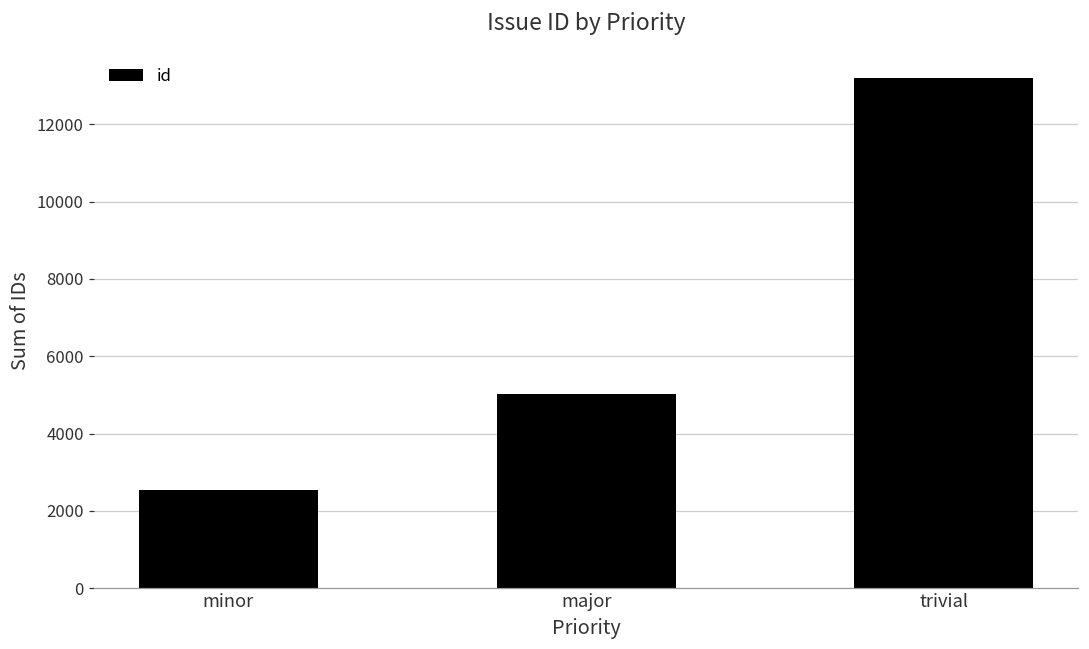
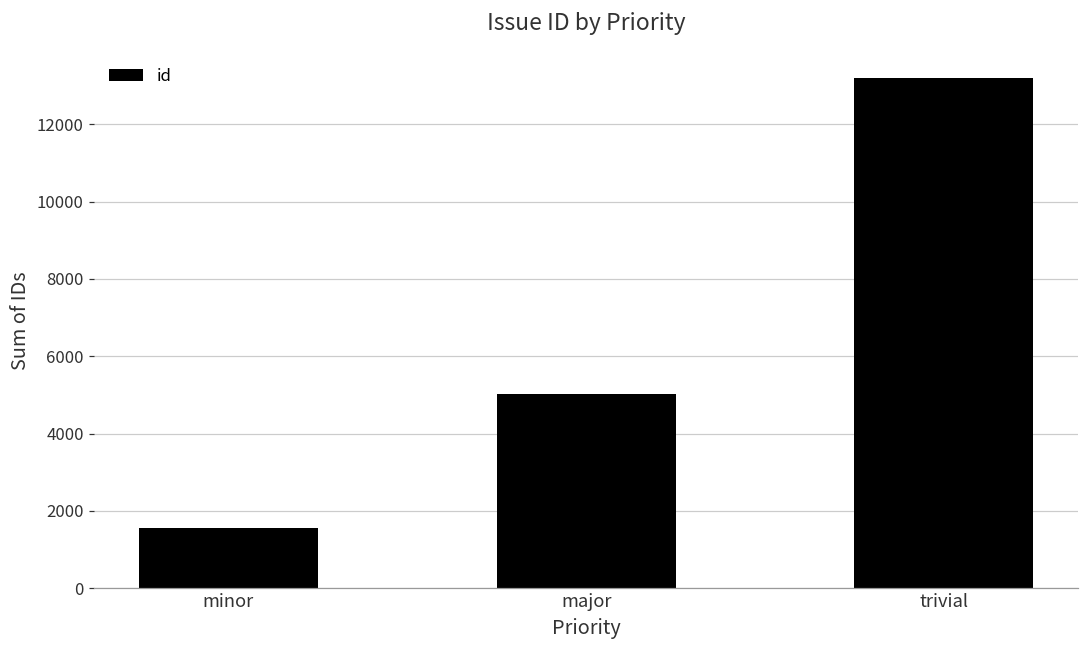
minor: 2500 -> 1600
